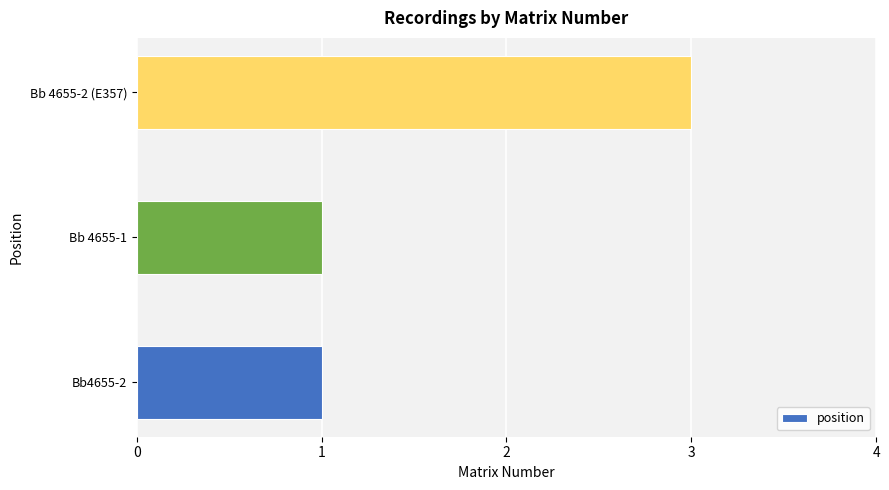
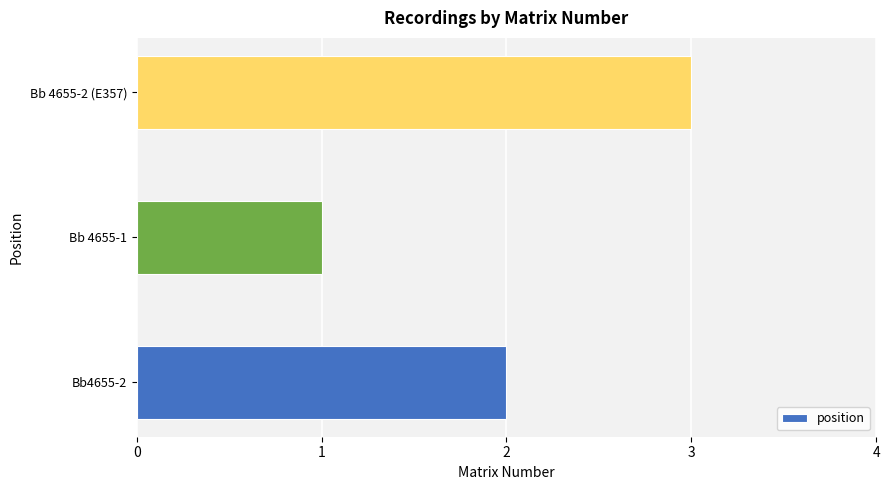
Bb4655-2: 1 -> 2
